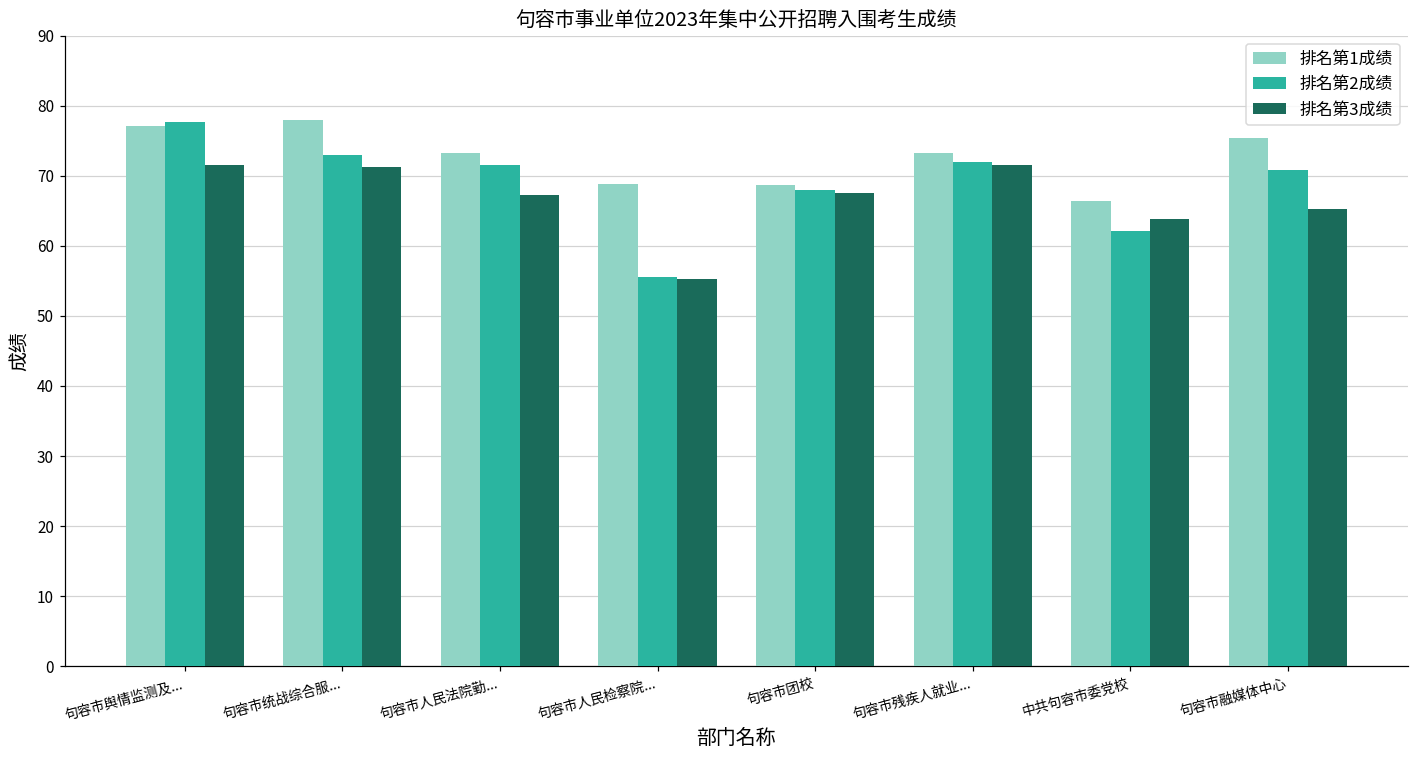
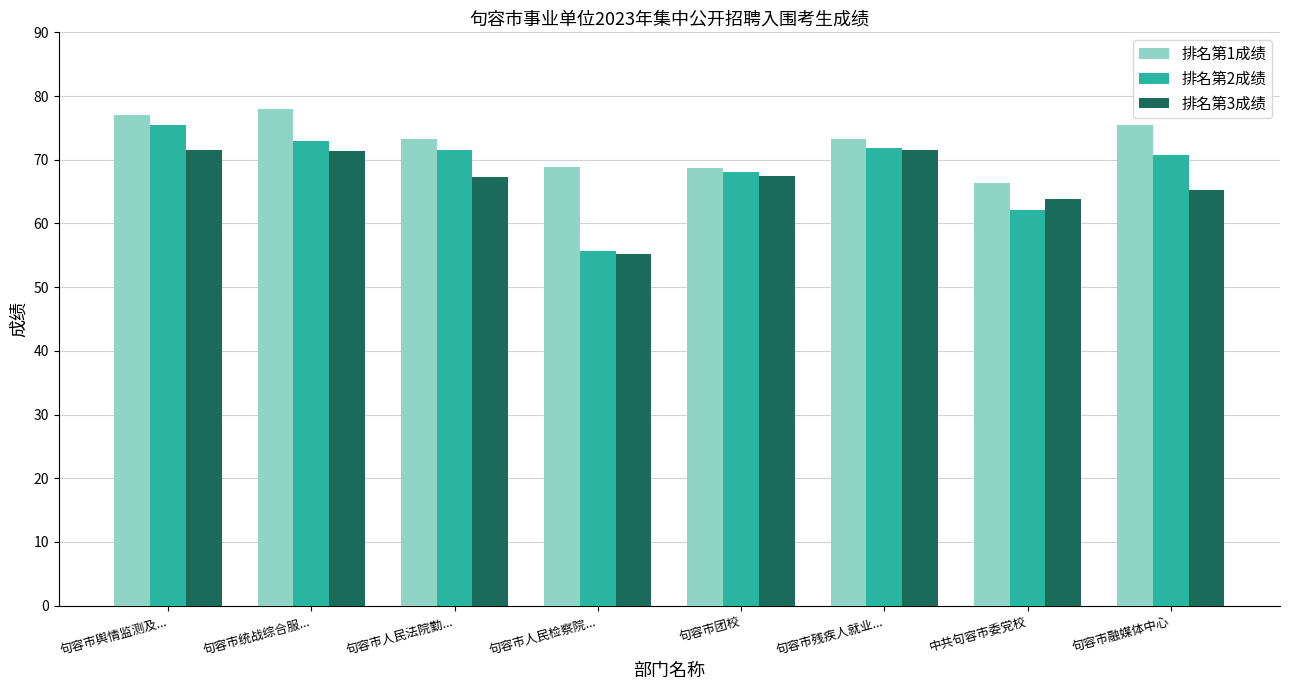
排名第2成绩, 句容市舆情监测及...: 78 -> 76
